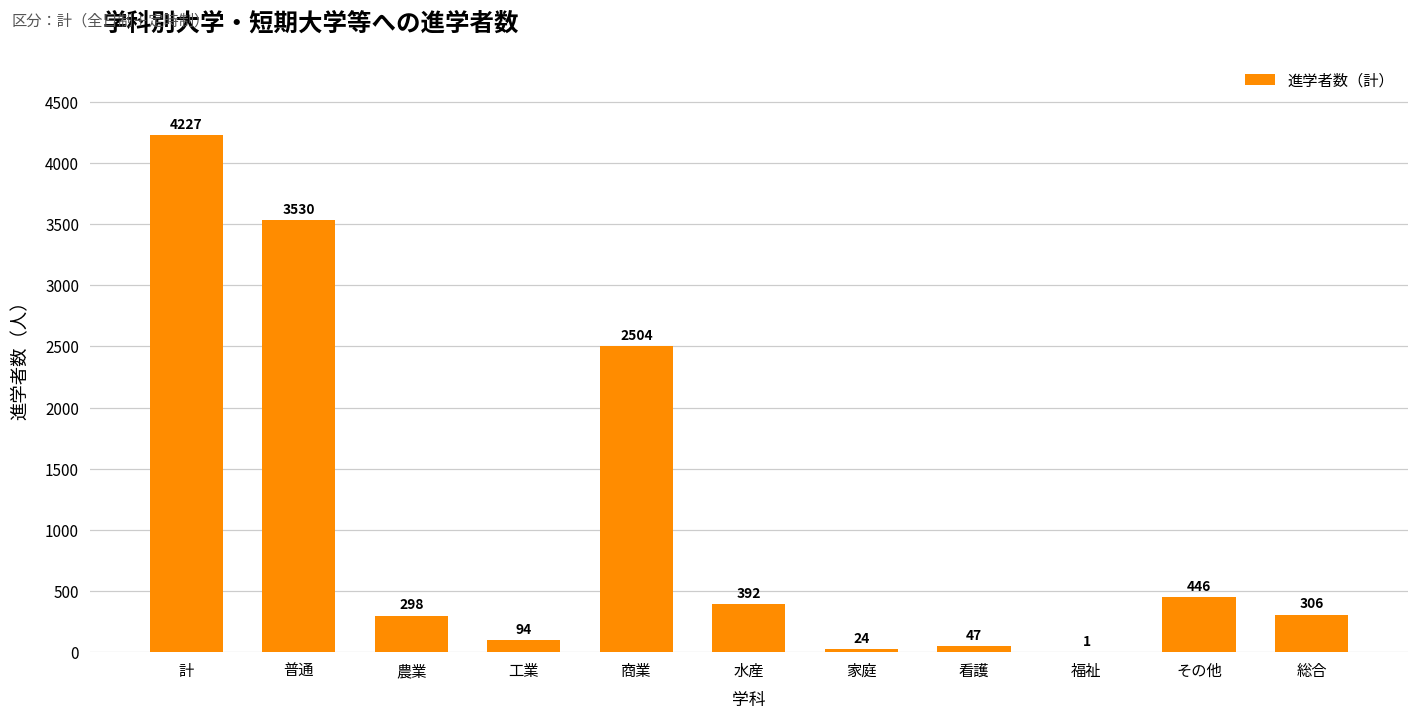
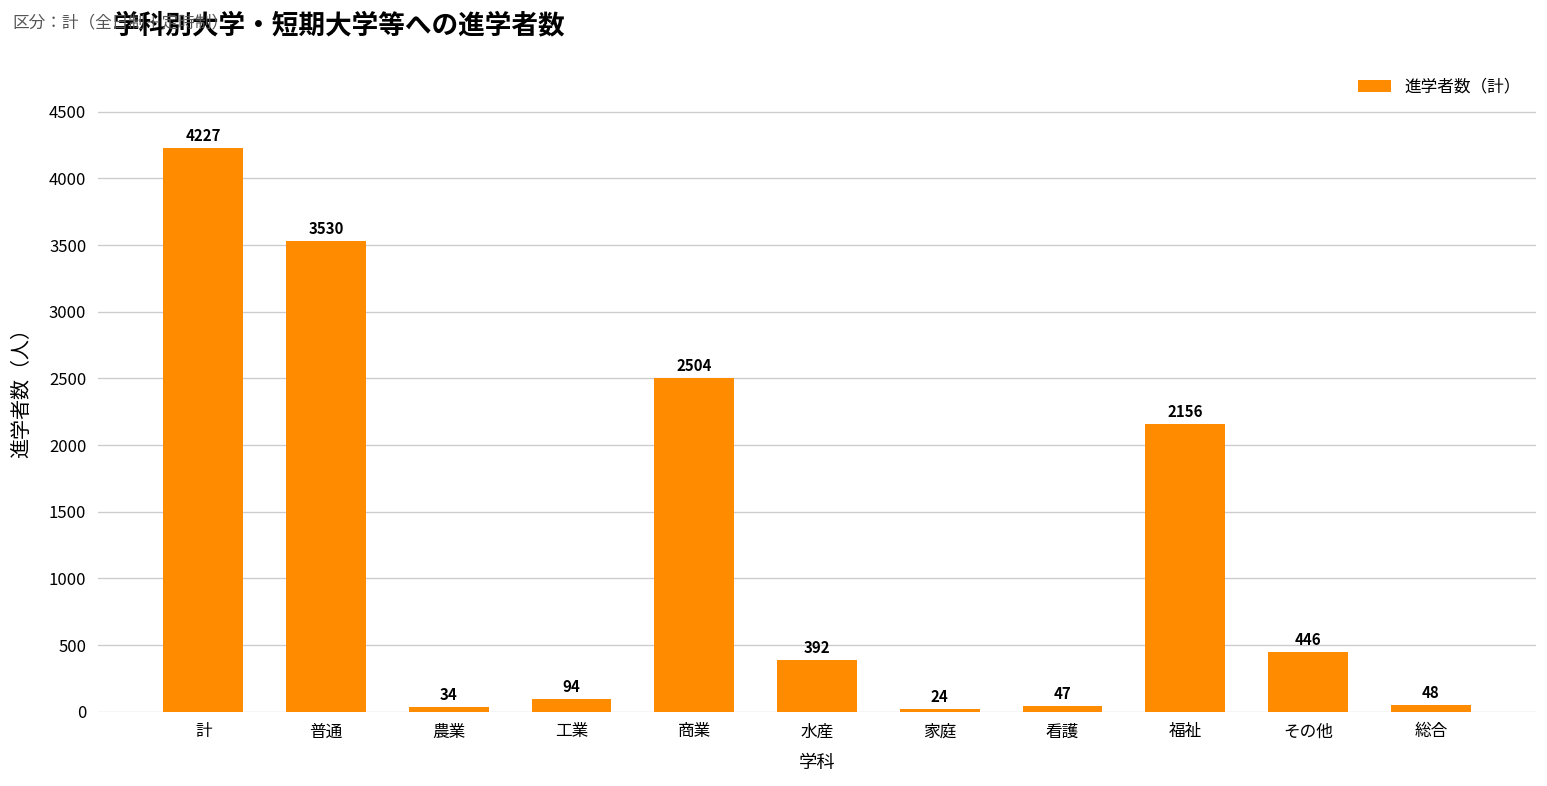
農業: 298 -> 34
福祉: 1 -> 2156
総合: 306 -> 48
